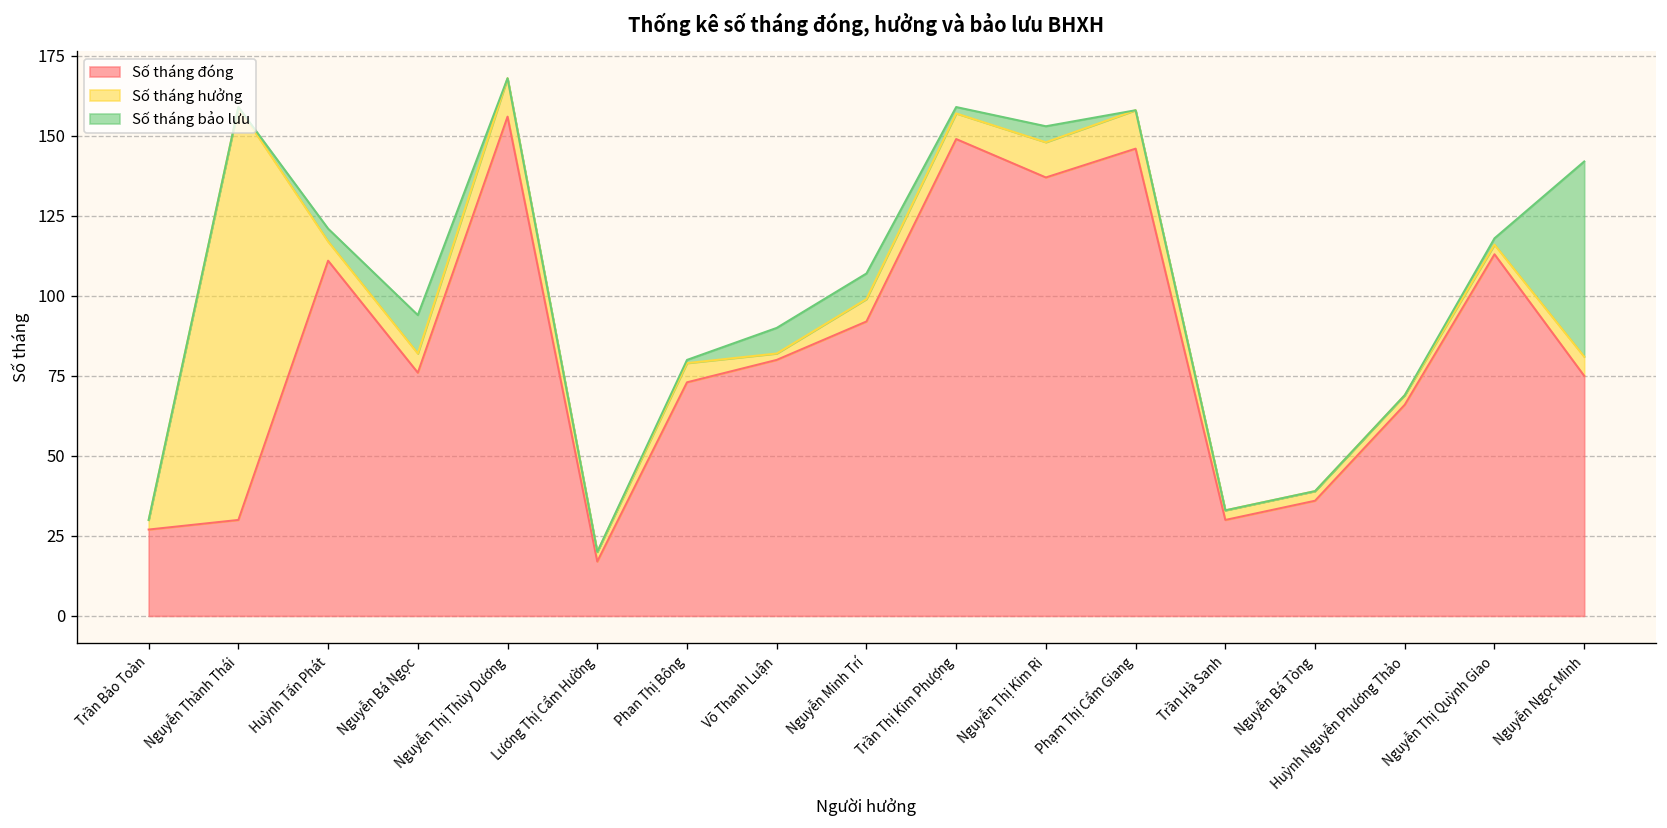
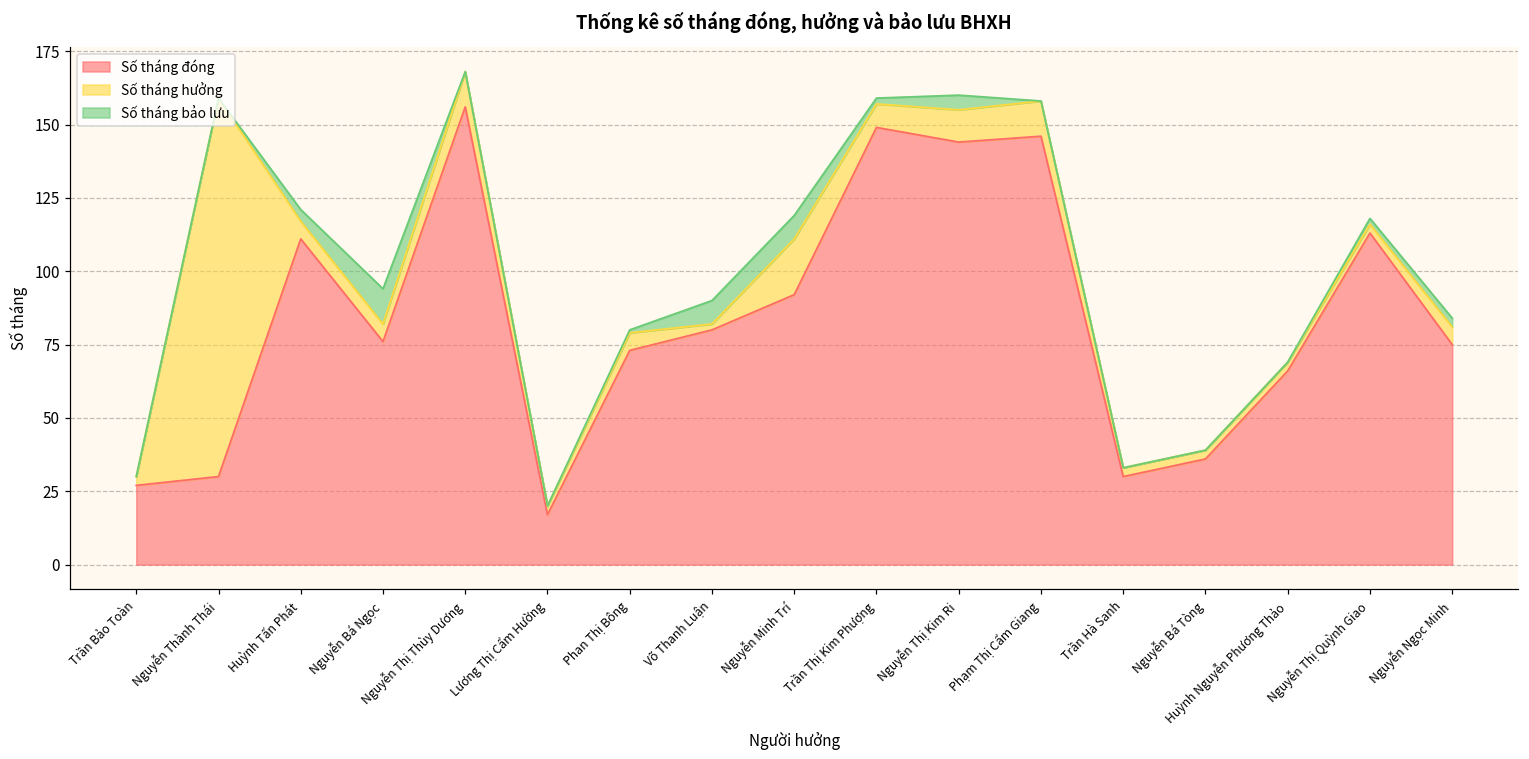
Số tháng hưởng, Nguyễn Minh Trí: 7 -> 19
Số tháng đóng, Nguyễn Thị Kim Ri: 137 -> 144
Số tháng bảo lưu, Nguyễn Ngọc Minh: 61 -> 3
